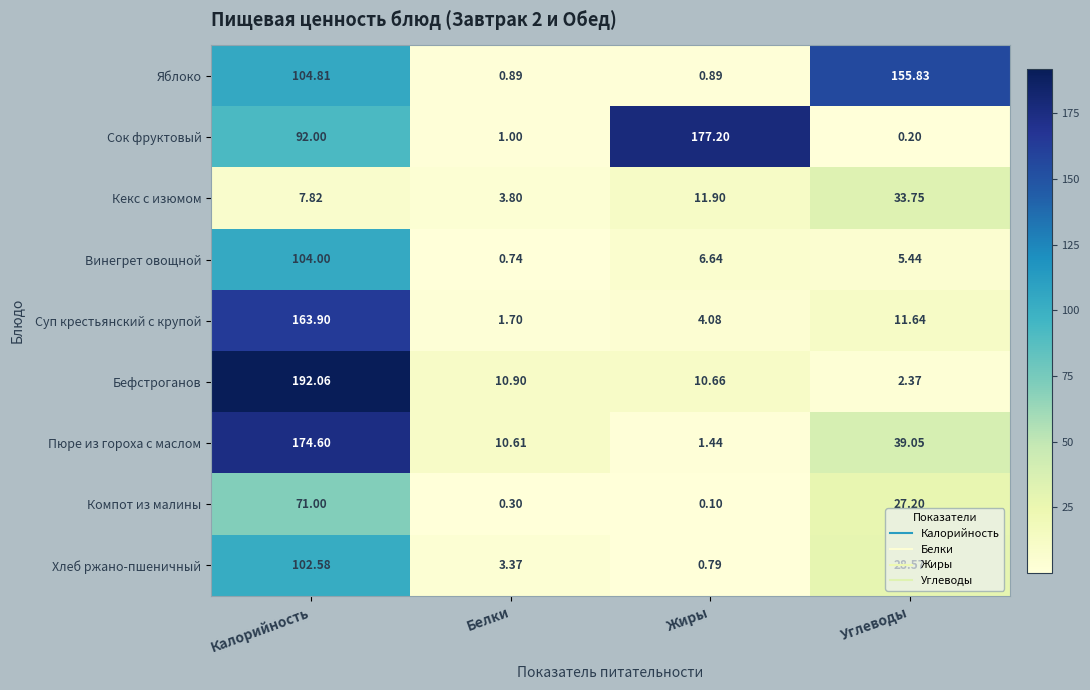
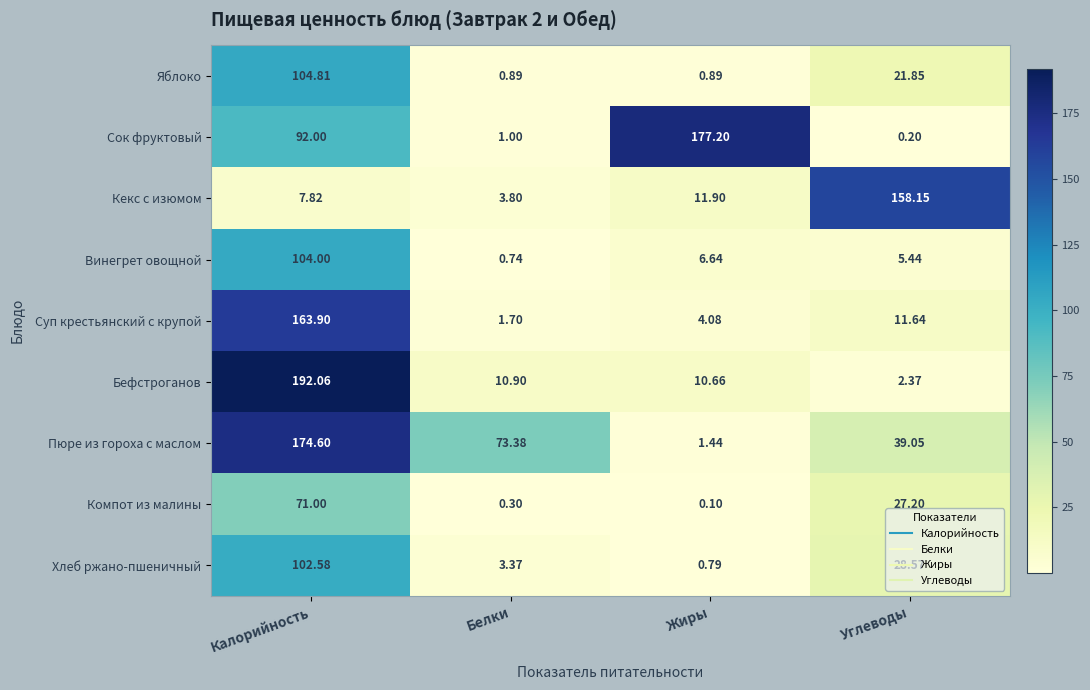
Яблоко, Углеводы: 155.83 -> 21.85
Кекс с изюмом, Углеводы: 33.75 -> 158.15
Пюре из гороха с маслом, Белки: 10.61 -> 73.38
